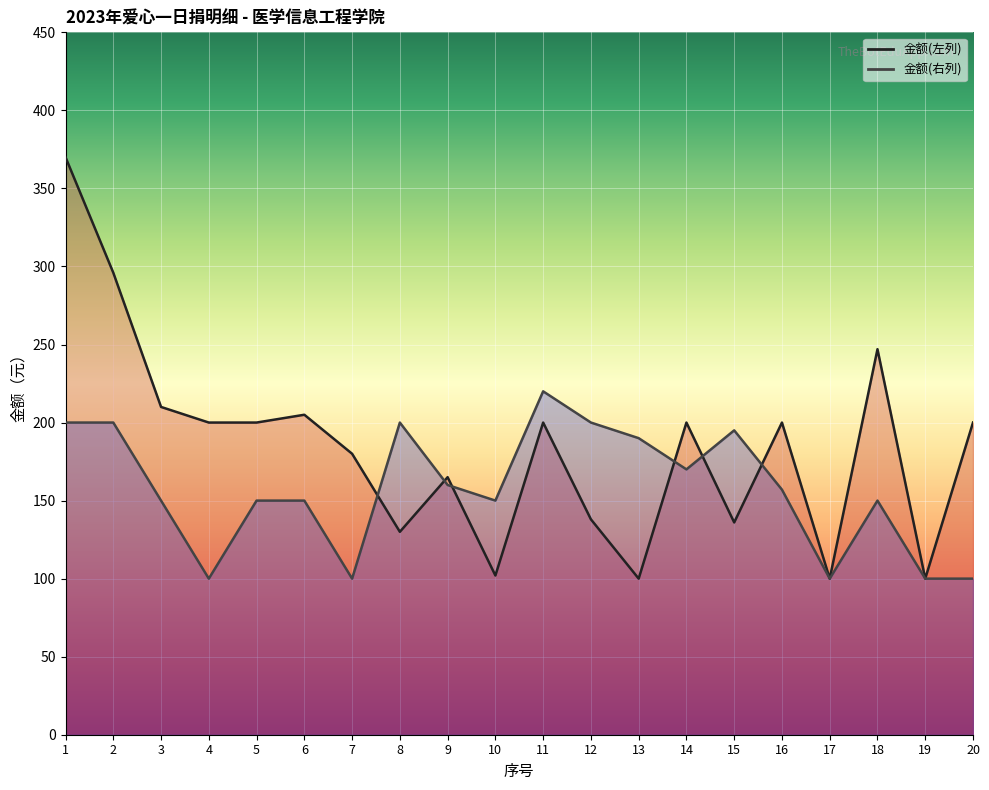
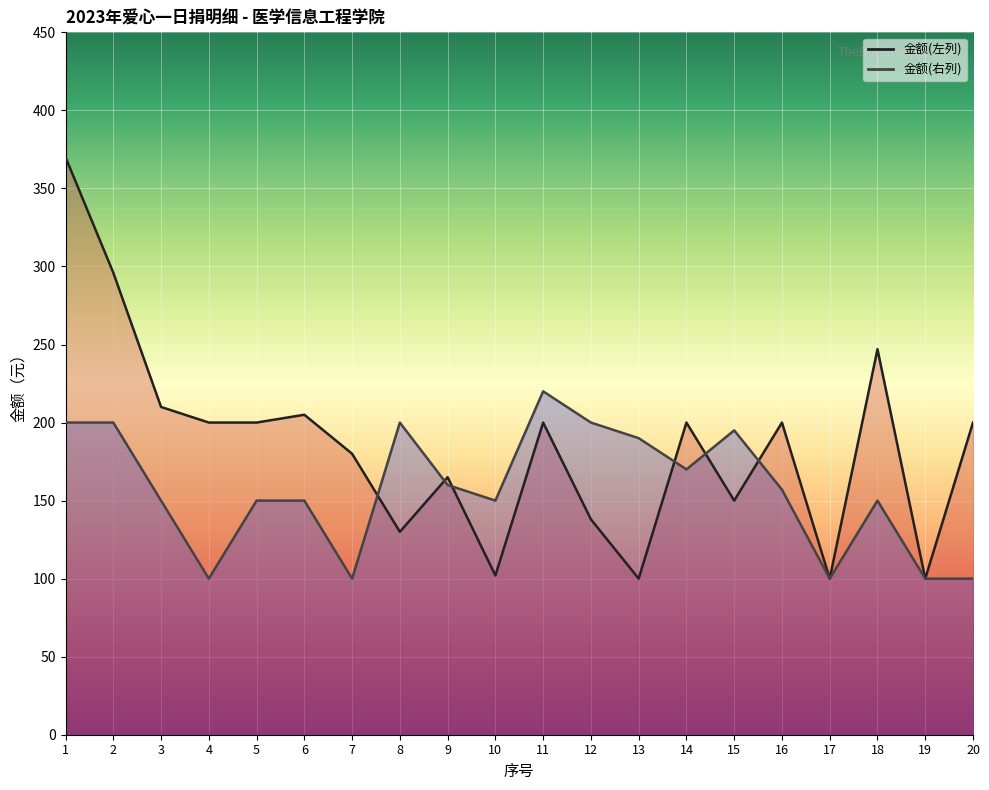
金额(左列), 15: 136 -> 150
